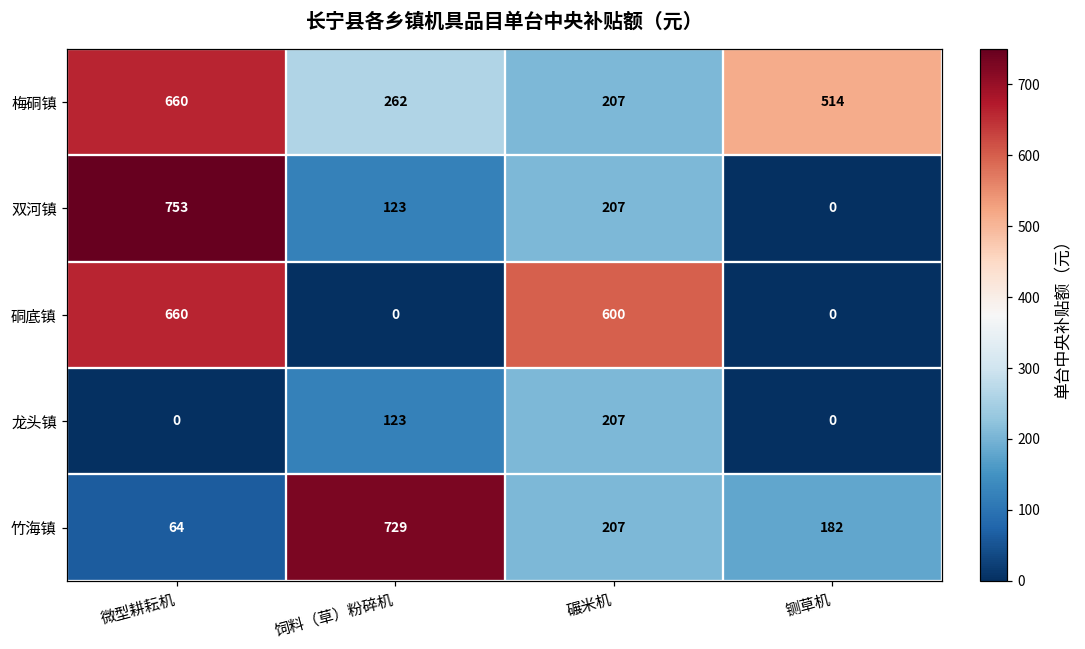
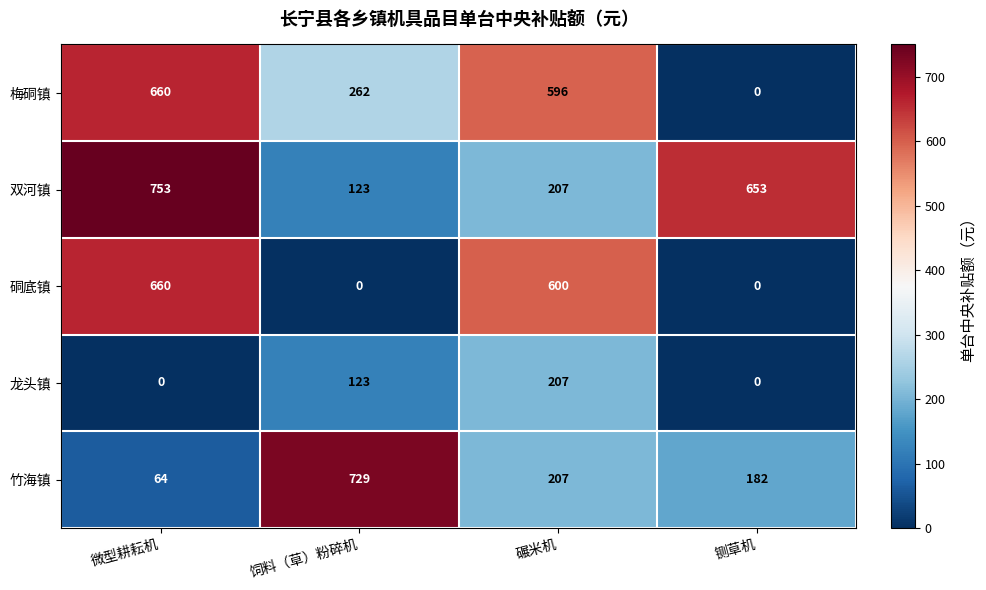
梅硐镇, 碾米机: 207 -> 596
梅硐镇, 铡草机: 514 -> 0
双河镇, 铡草机: 0 -> 653
